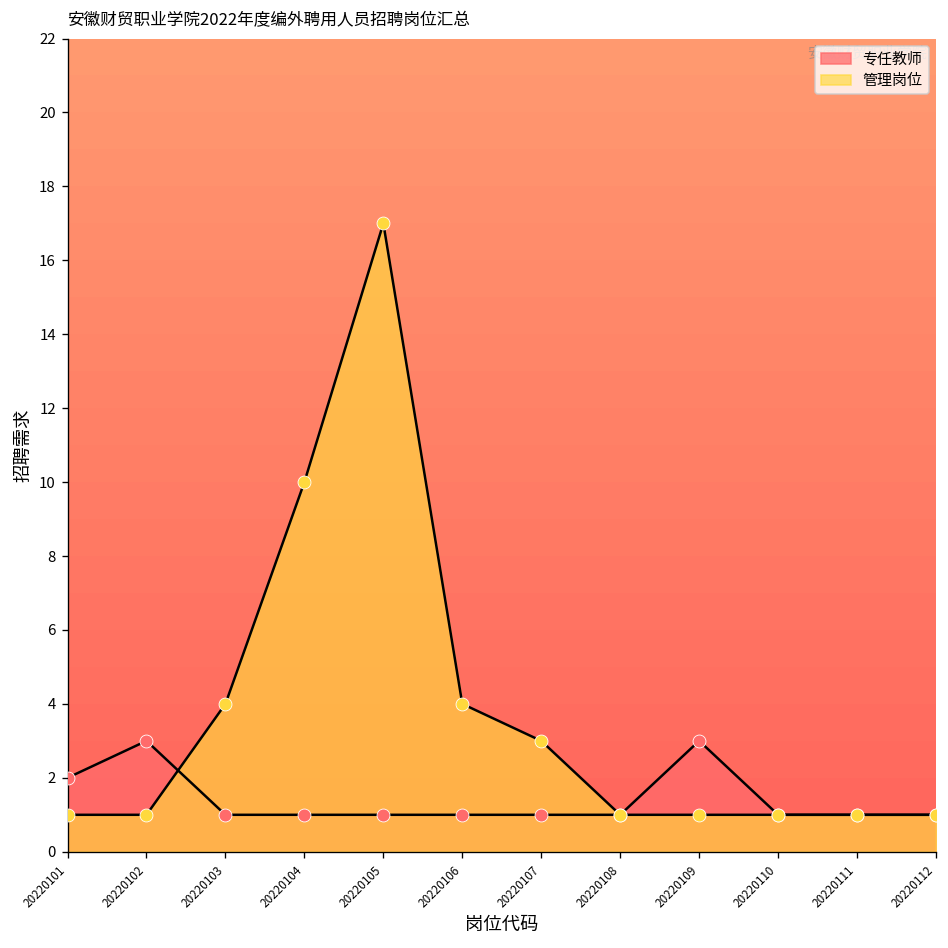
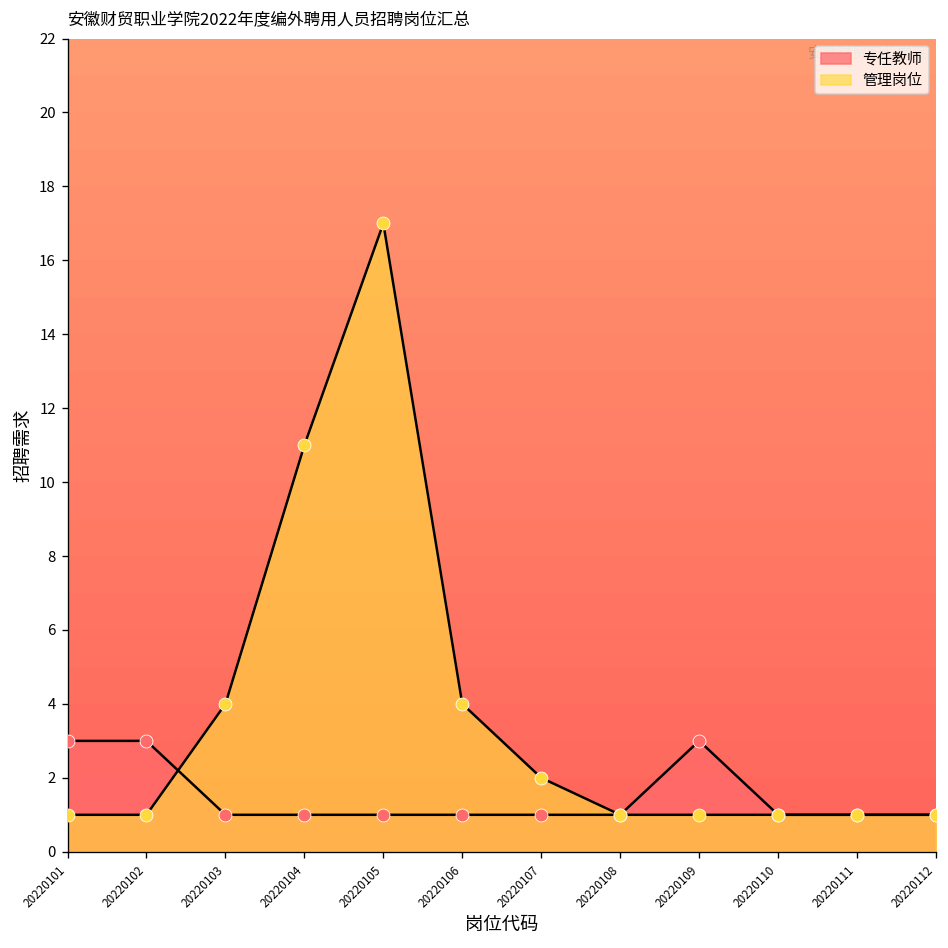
专任教师, 20220101: 2 -> 3
管理岗位, 20220104: 10 -> 11
管理岗位, 20220107: 3 -> 2
